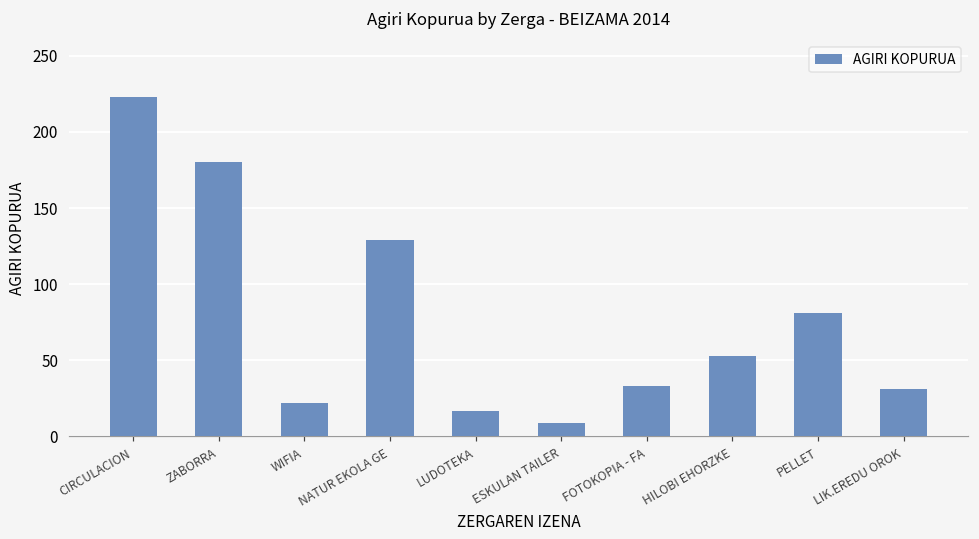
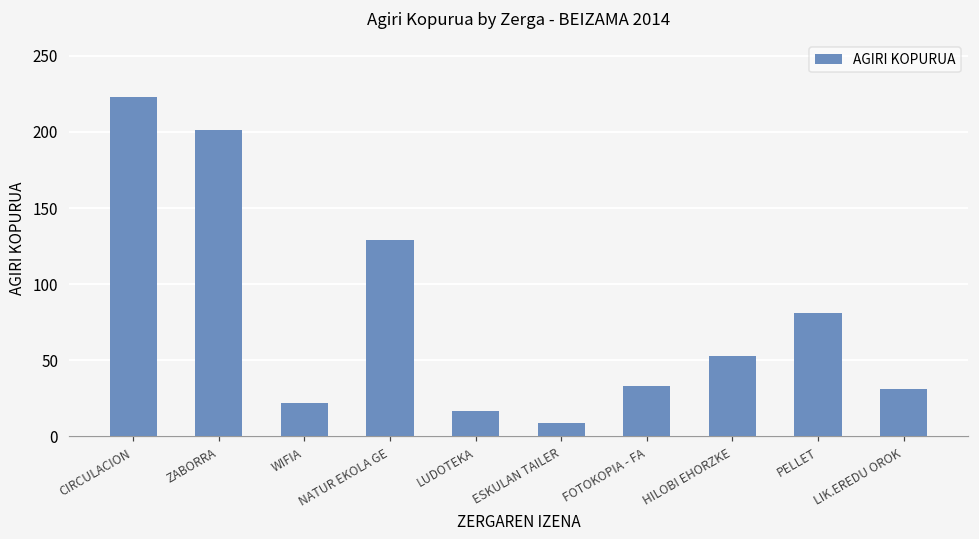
ZABORRA: 180 -> 201
